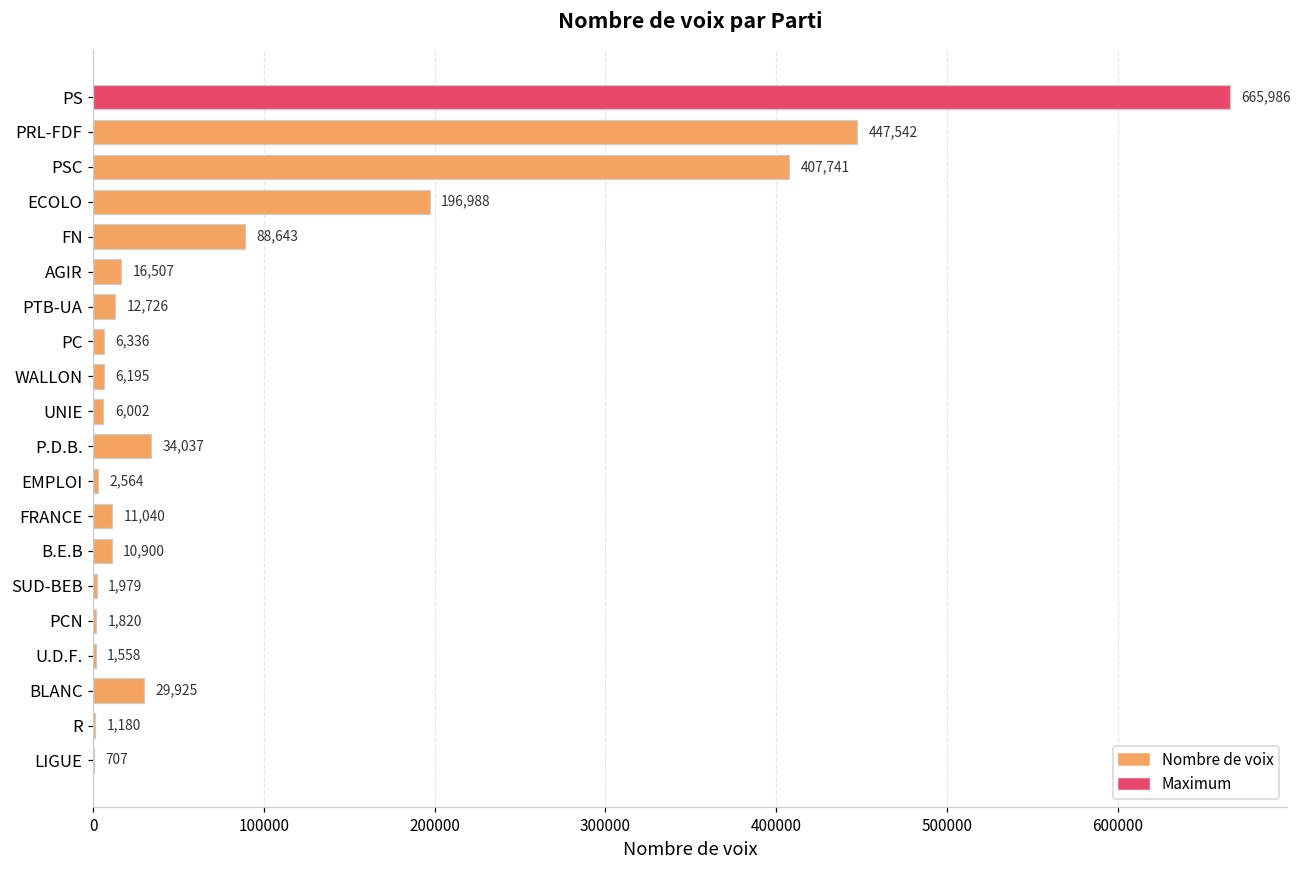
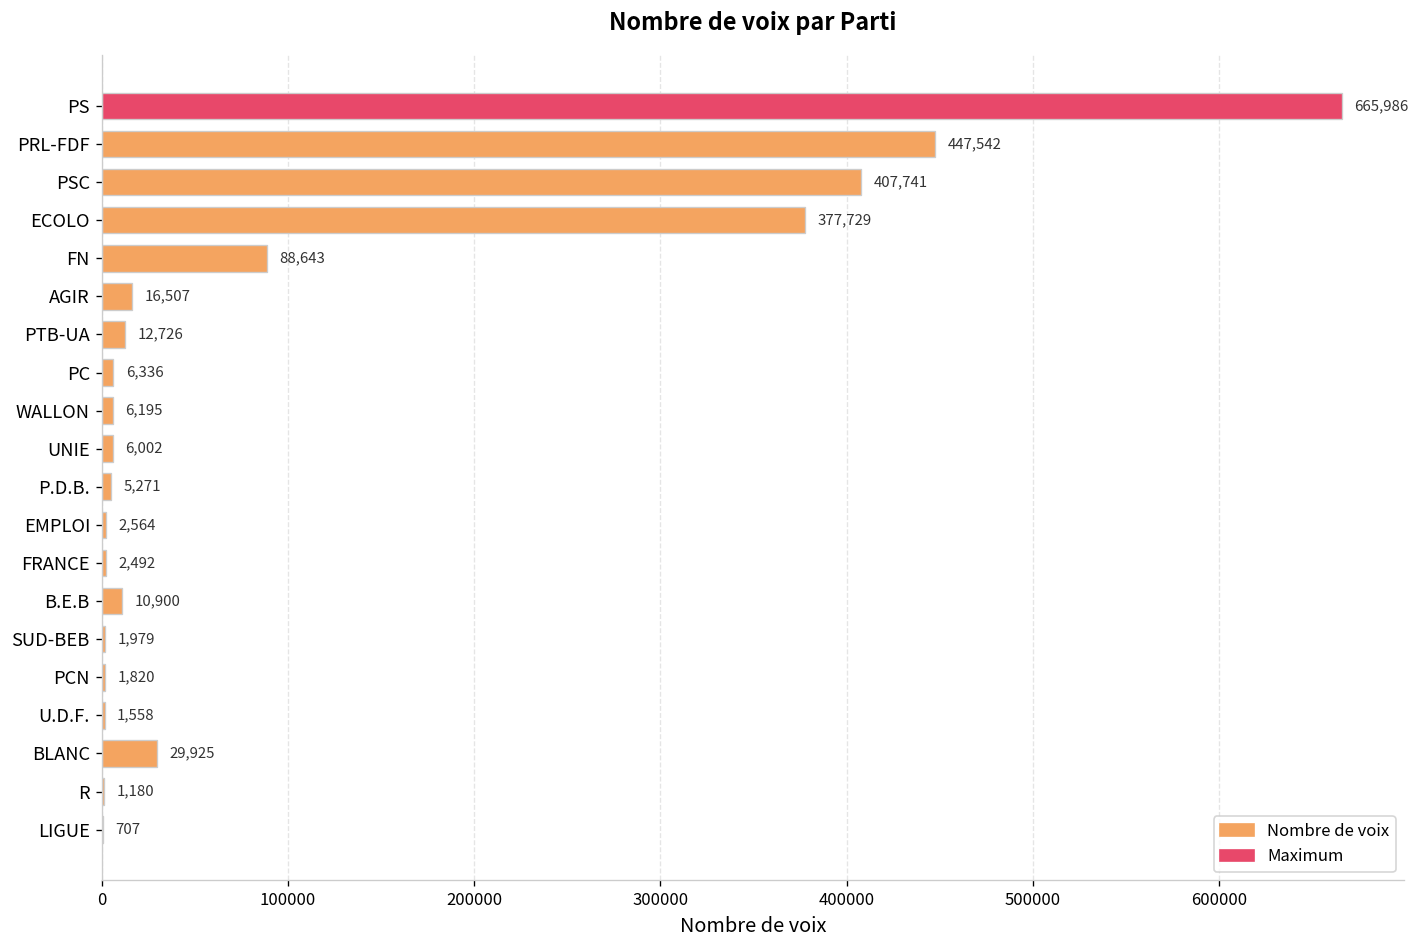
ECOLO: 196,988 -> 377,729
P.D.B.: 34,037 -> 5,271
FRANCE: 11,040 -> 2,492
